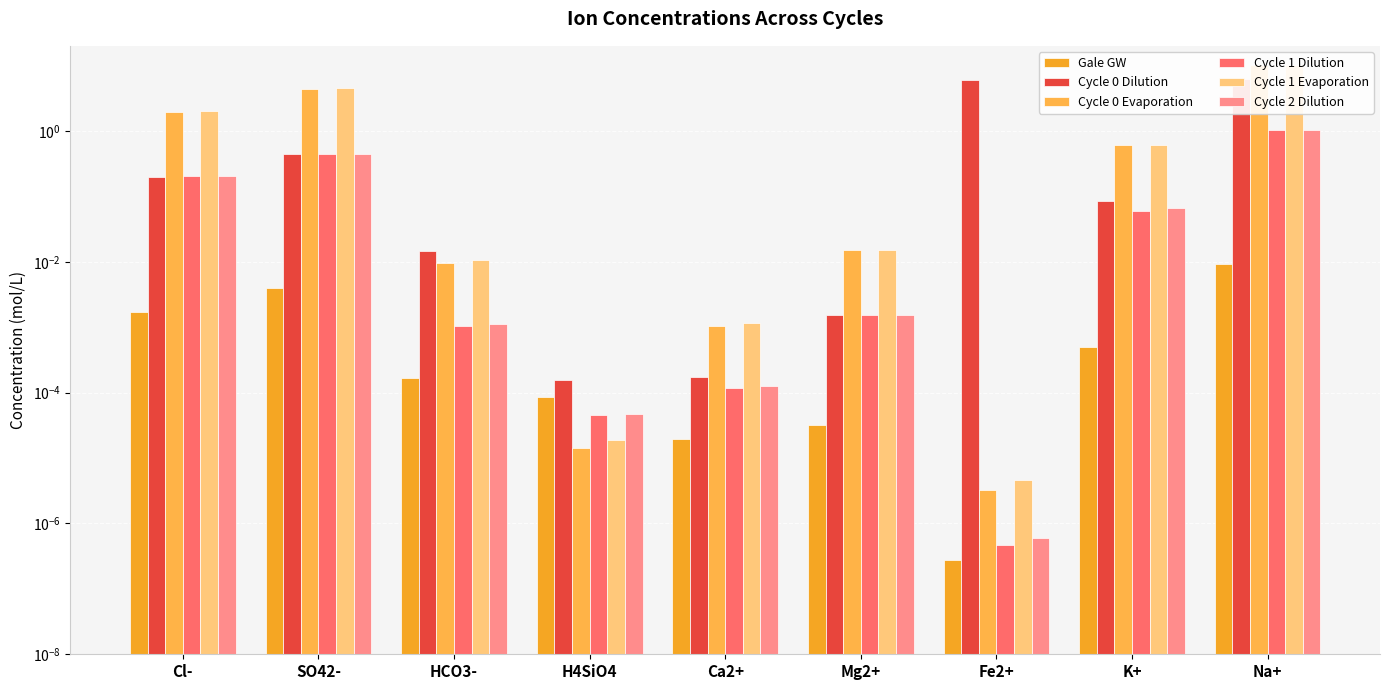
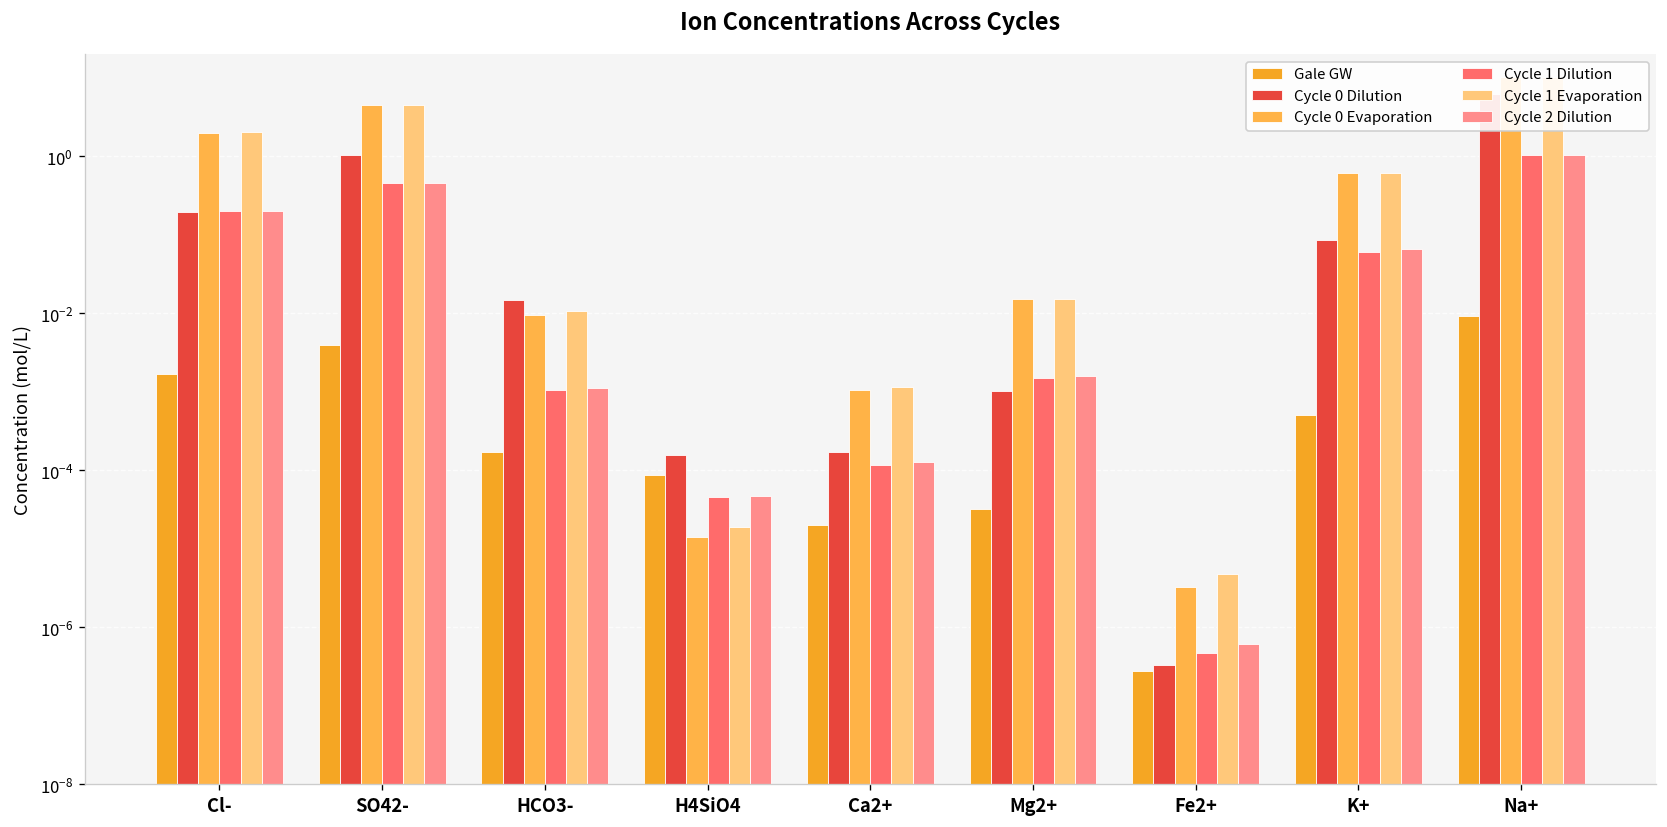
Cycle 0 Dilution, SO42-: 0.4 -> 1.0
Cycle 0 Dilution, Mg2+: 0.0015 -> 0.0010
Cycle 0 Dilution, Fe2+: 6 -> 0
